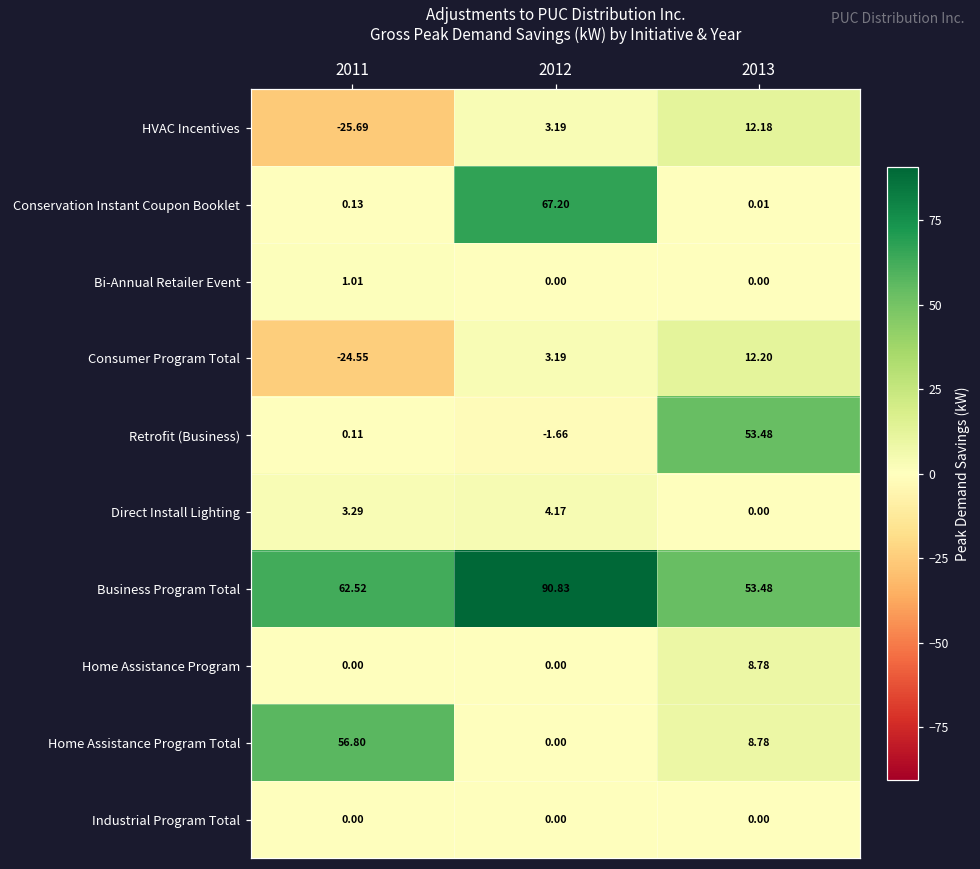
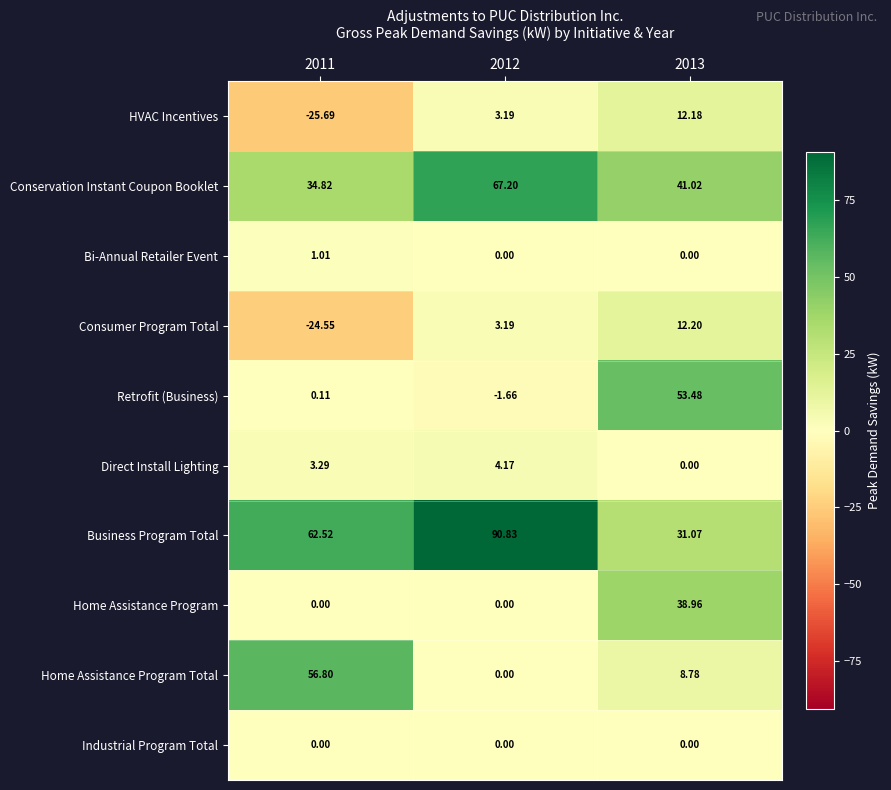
Conservation Instant Coupon Booklet, 2011: 0.13 -> 34.82
Conservation Instant Coupon Booklet, 2013: 0.01 -> 41.02
Business Program Total, 2013: 53.48 -> 31.07
Home Assistance Program, 2013: 8.78 -> 38.96
